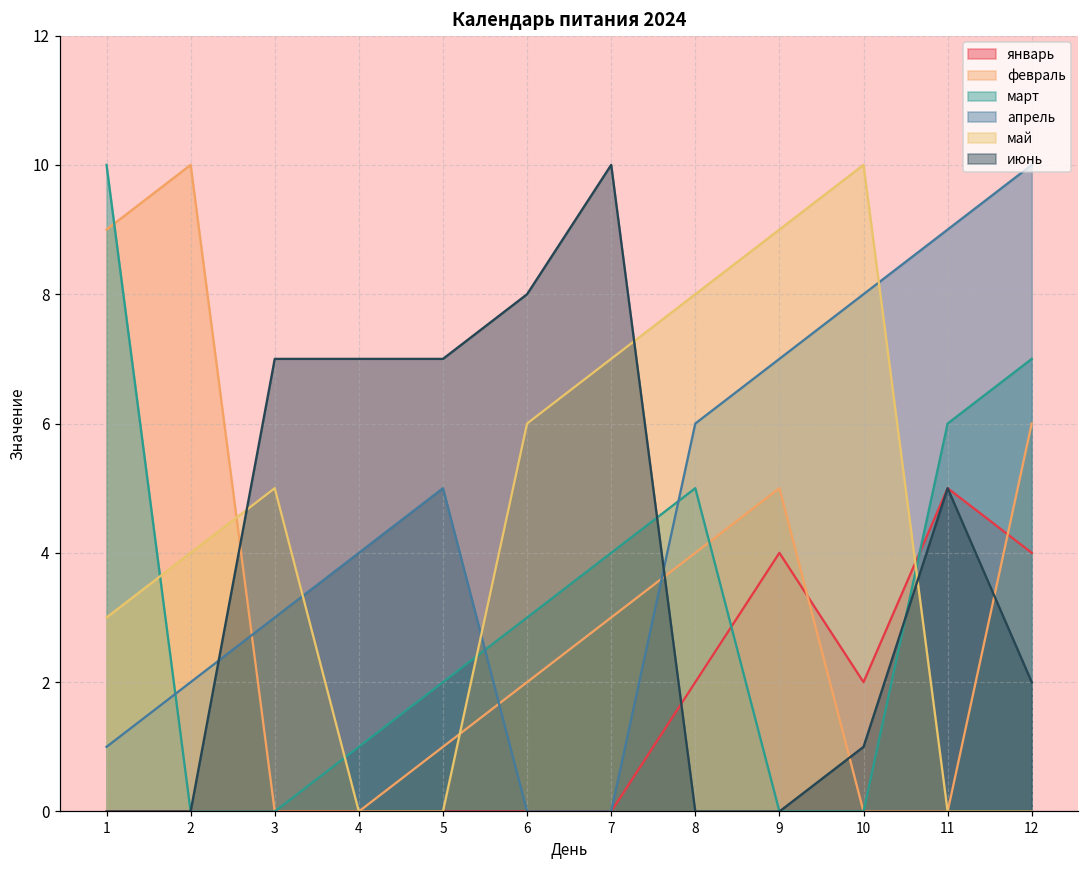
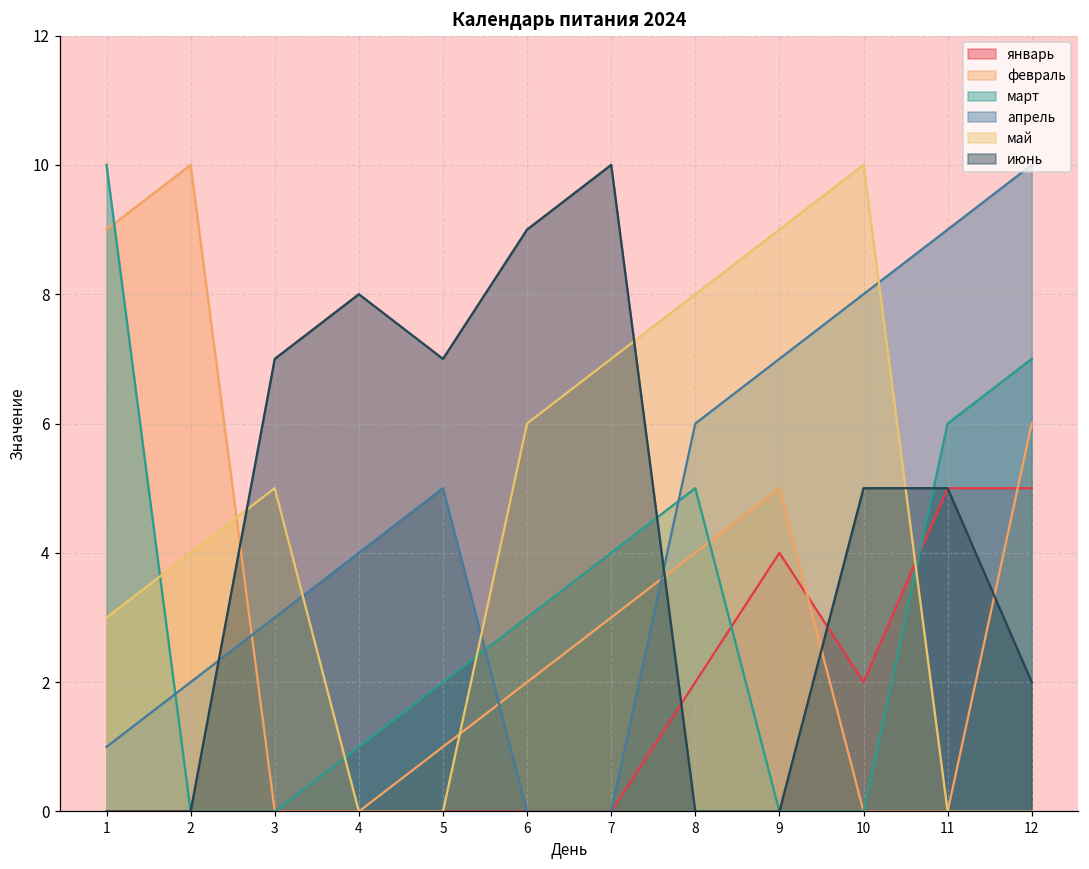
июнь, 4: 7 -> 8
июнь, 6: 8 -> 9
июнь, 10: 1 -> 5
январь, 12: 4 -> 5
